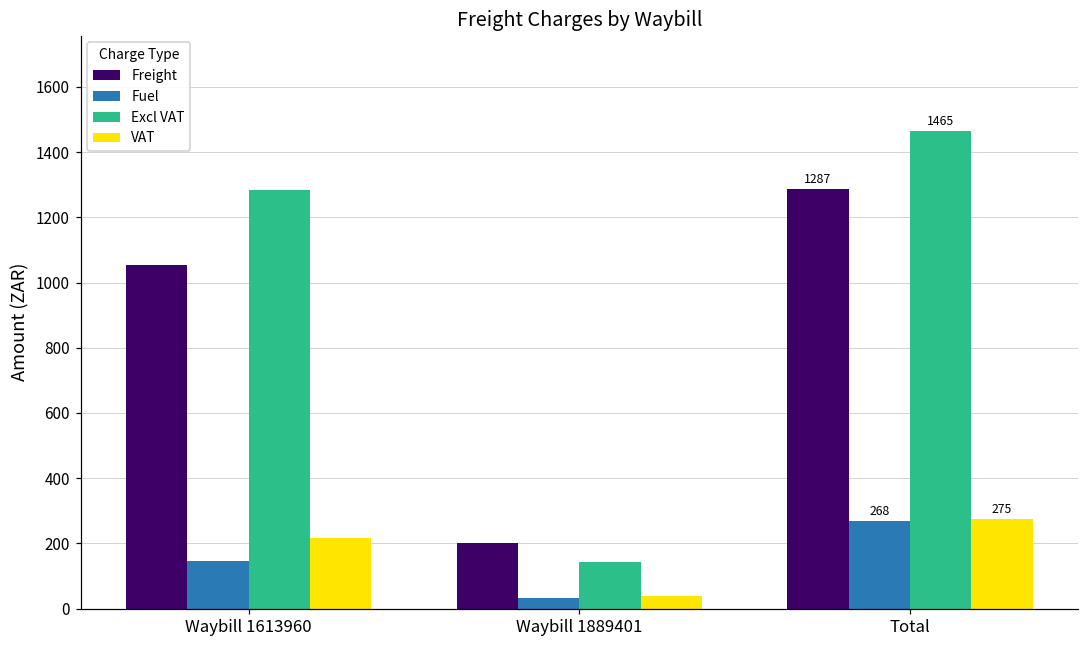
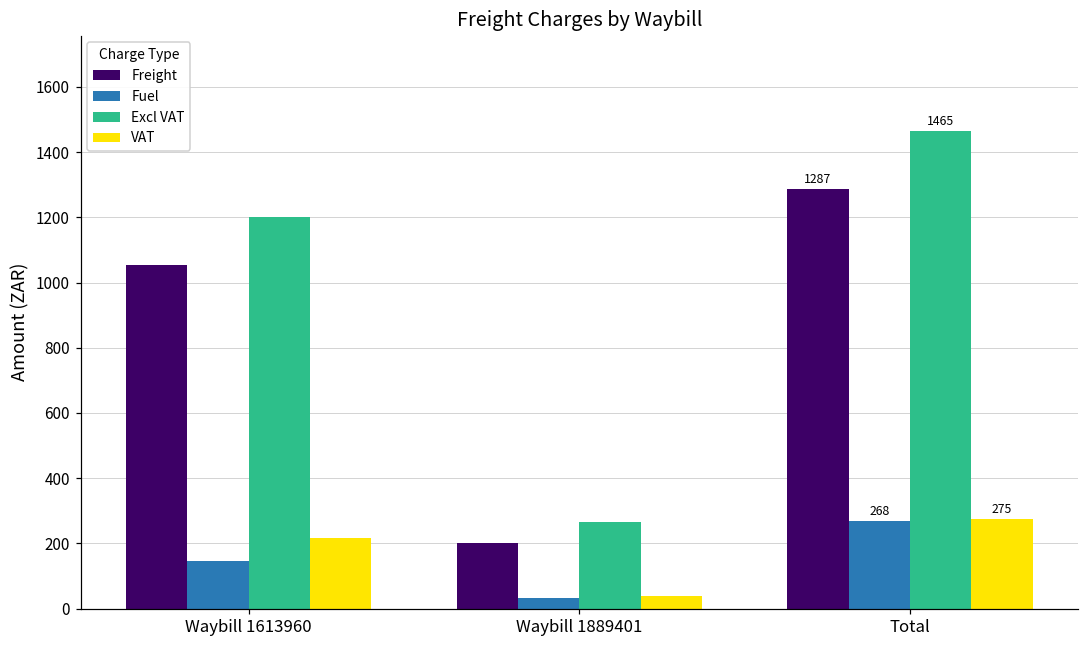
Excl VAT, Waybill 1613960: 1280 -> 1200
Excl VAT, Waybill 1889401: 140 -> 260
